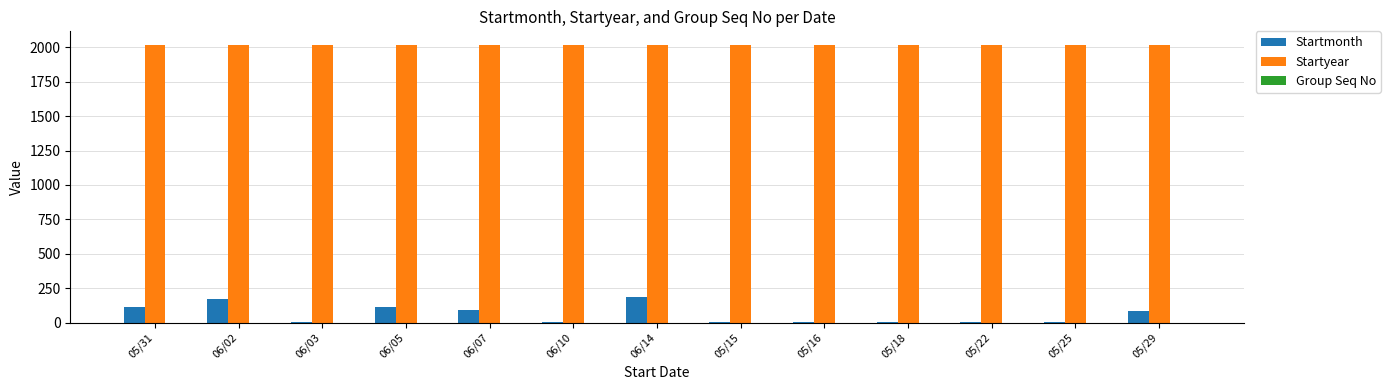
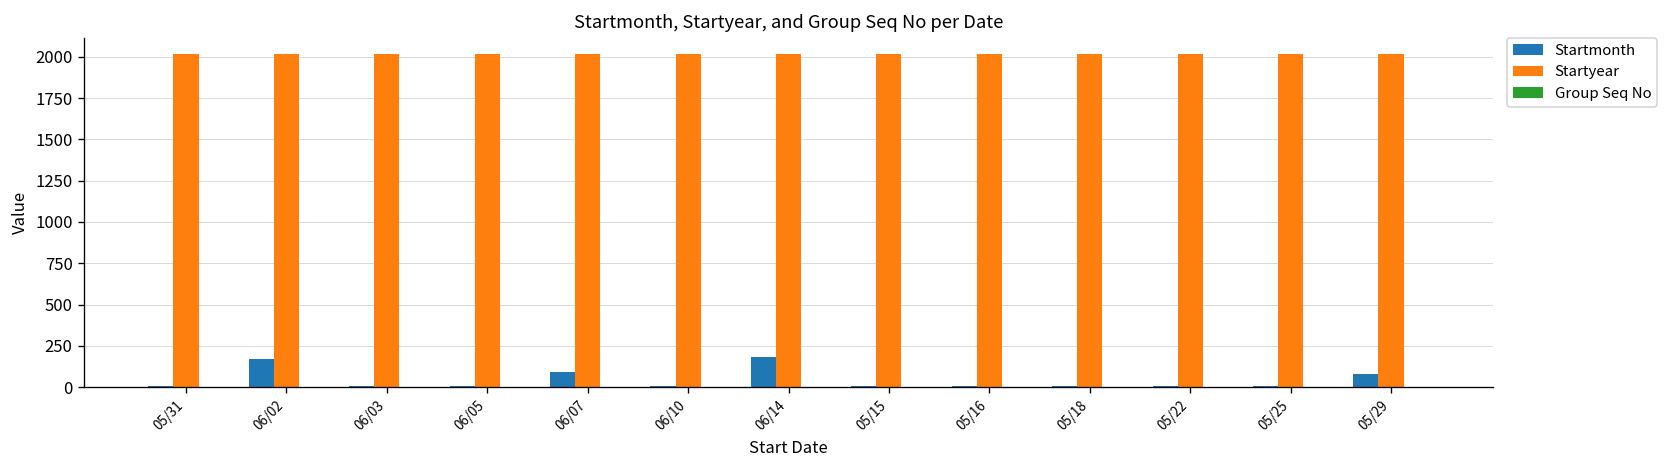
Startmonth, 05/31: 120 -> 10
Startmonth, 06/05: 120 -> 10
